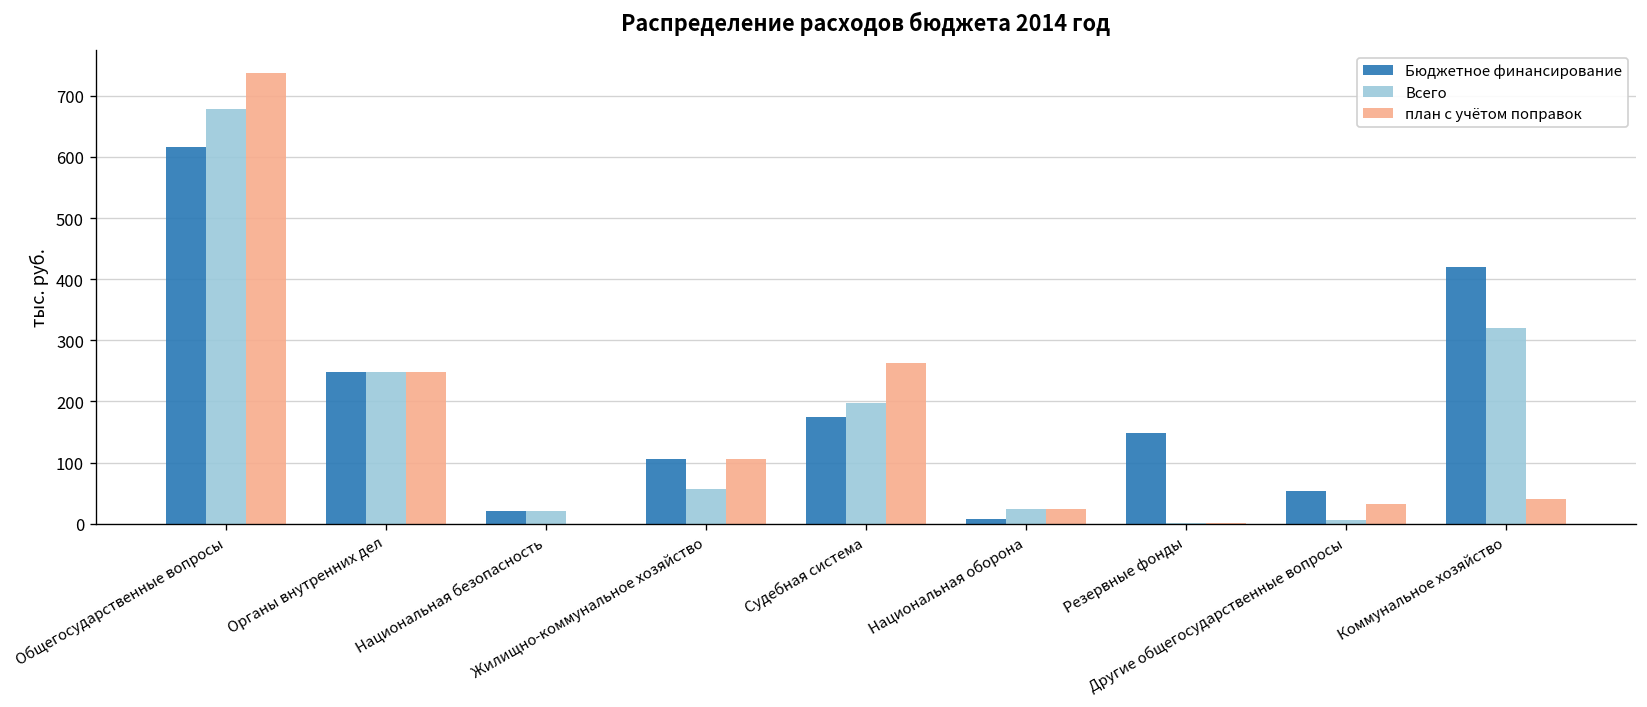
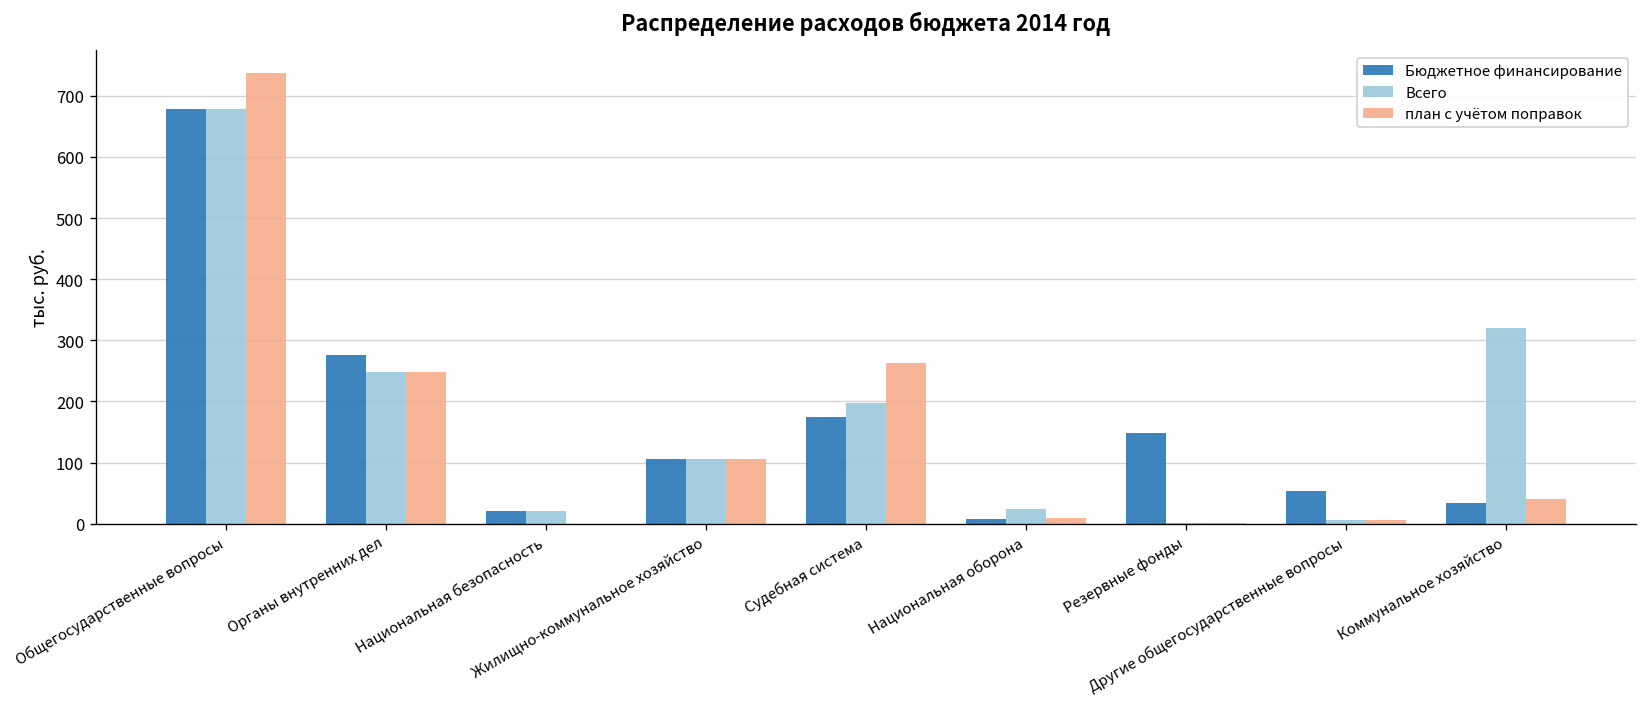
Бюджетное финансирование, Общегосударственные вопросы: 620 -> 680
Бюджетное финансирование, Органы внутренних дел: 250 -> 280
Всего, Жилищно-коммунальное хозяйство: 60 -> 110
план с учётом поправок, Национальная оборона: 20 -> 10
план с учётом поправок, Другие общегосударственные вопросы: 30 -> 10
Бюджетное финансирование, Коммунальное хозяйство: 420 -> 30
